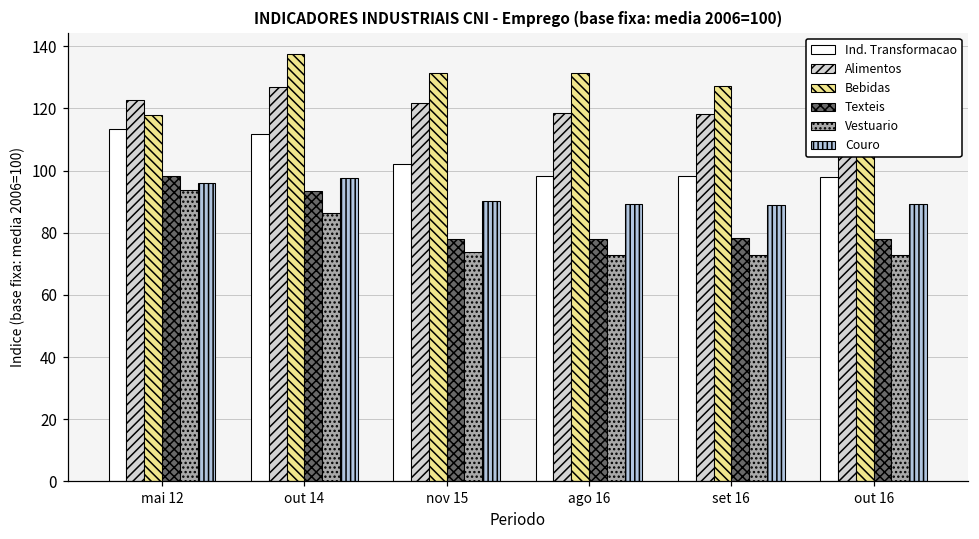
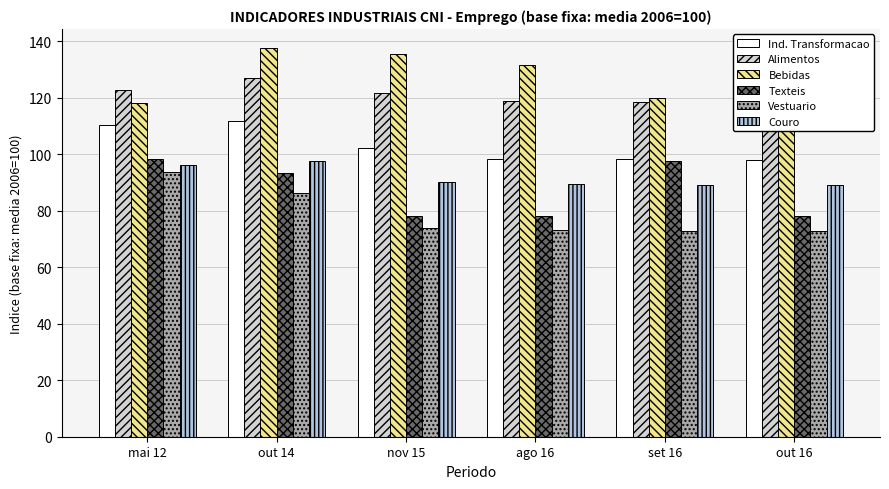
Ind. Transformacao, mai 12: 114 -> 110
Bebidas, nov 15: 132 -> 135
Bebidas, set 16: 127 -> 120
Texteis, set 16: 78 -> 98
